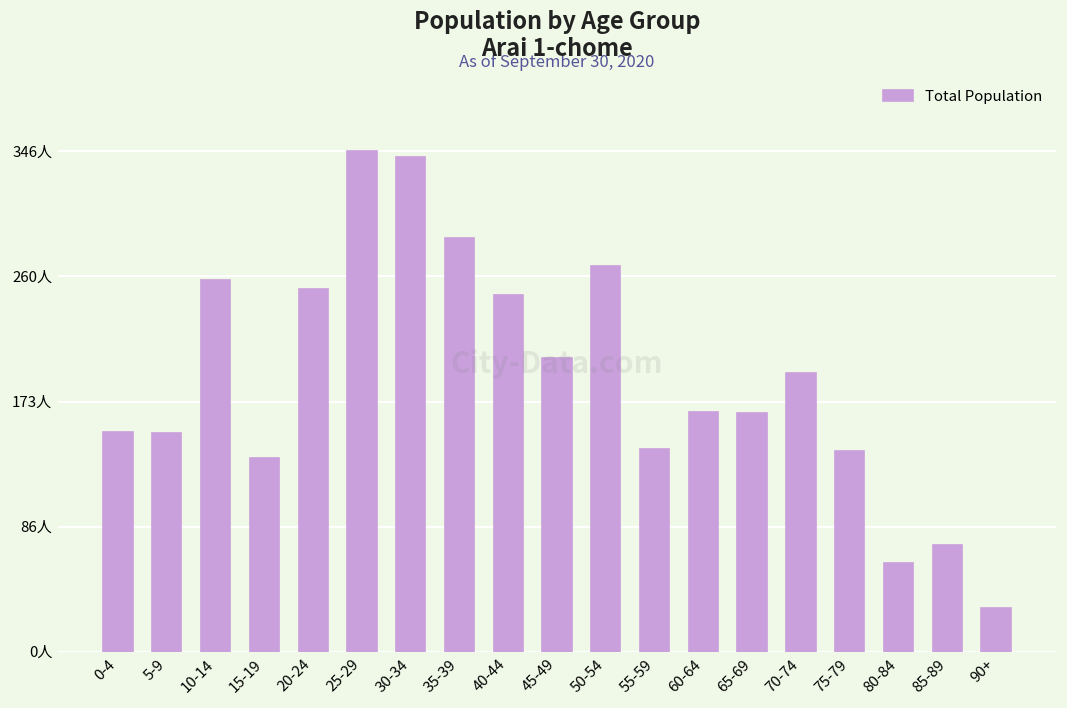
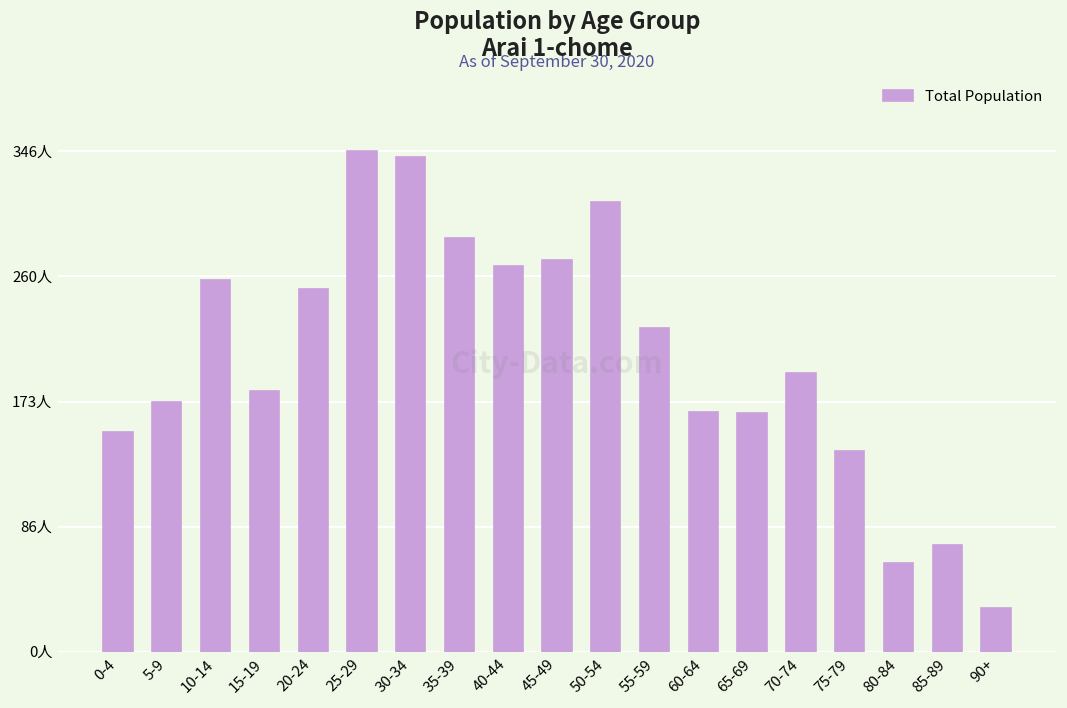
5-9: 151人 -> 173人
15-19: 134人 -> 180人
40-44: 247人 -> 267人
45-49: 203人 -> 271人
50-54: 267人 -> 311人
55-59: 140人 -> 224人
